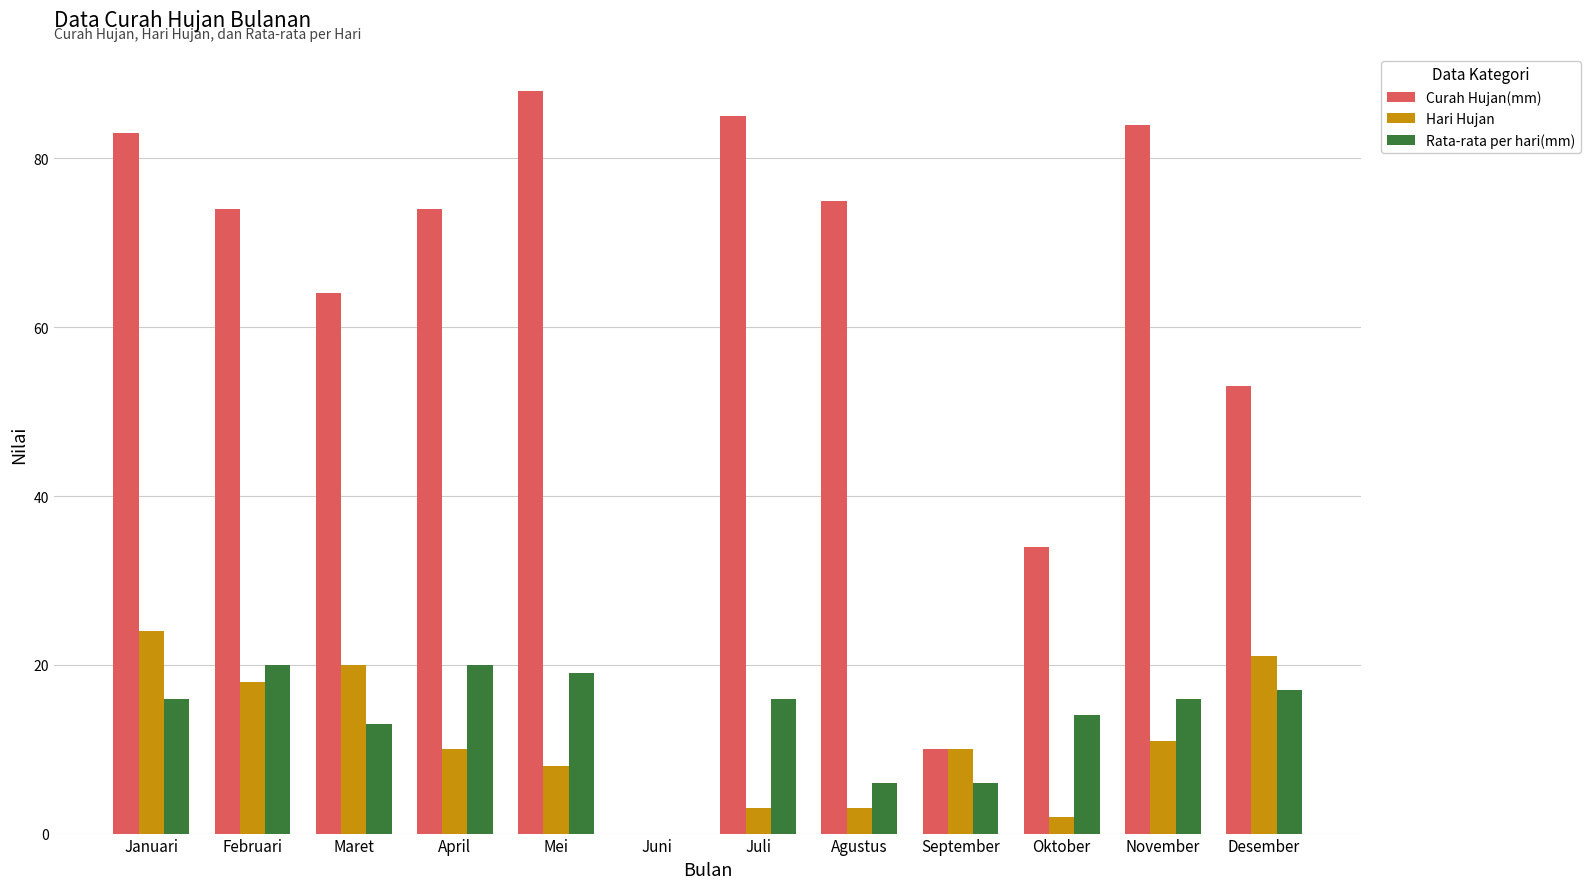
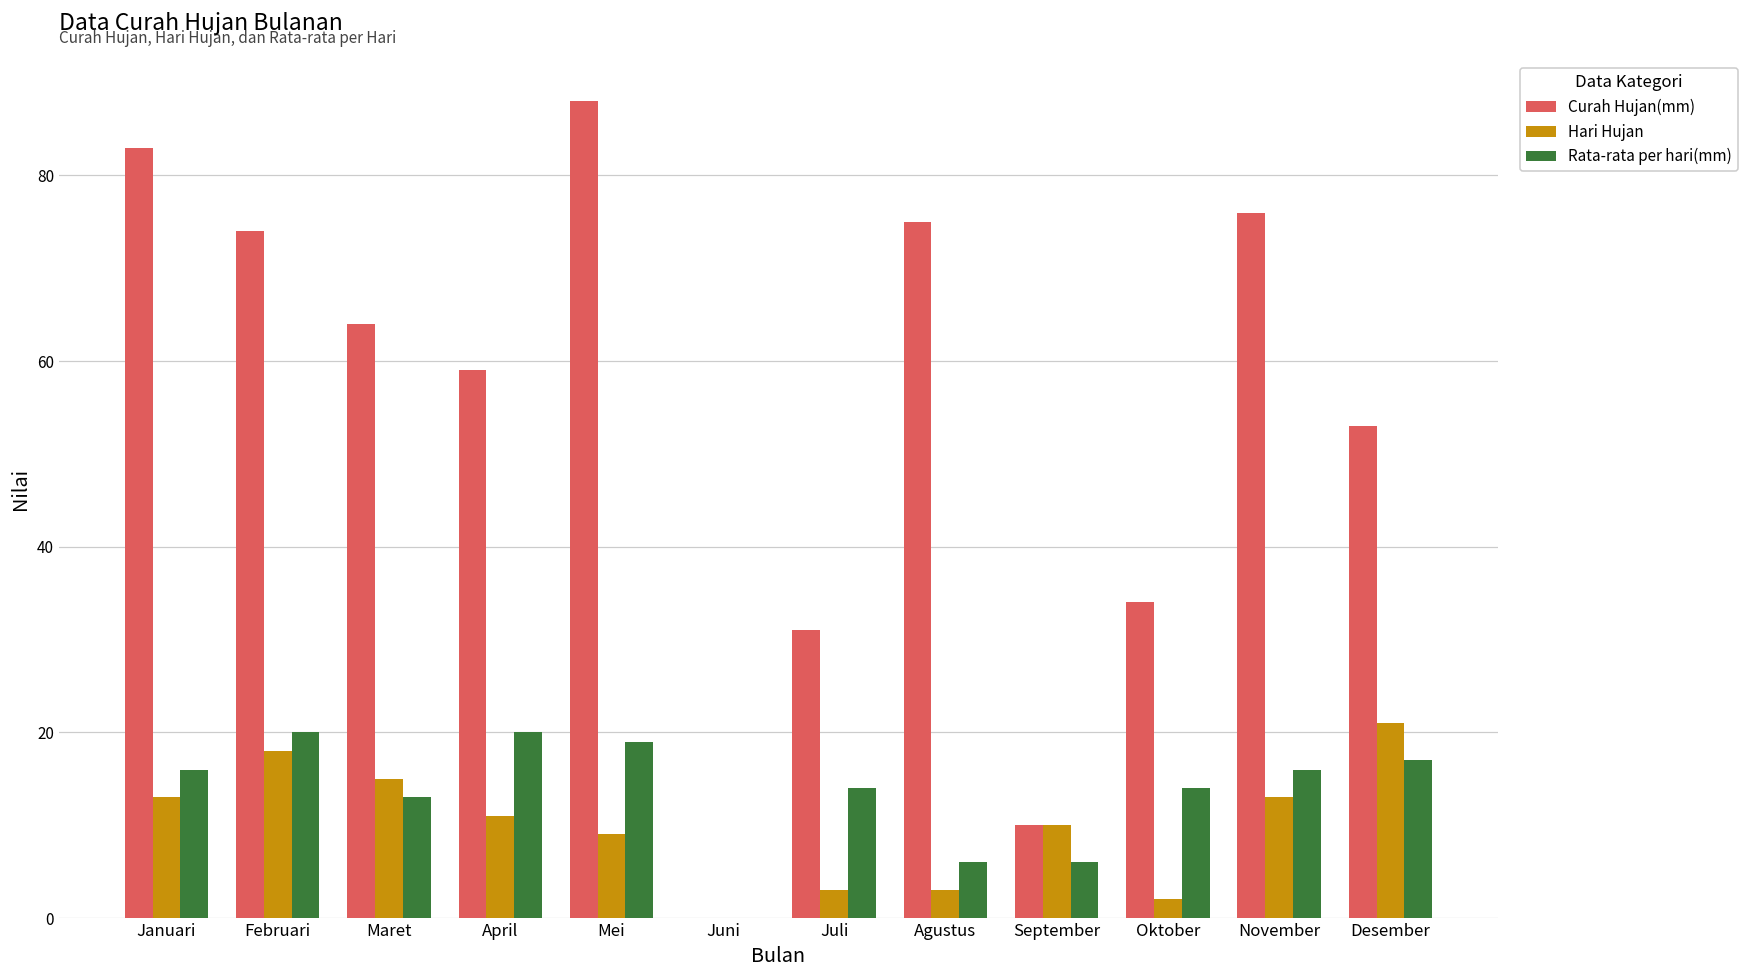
Hari Hujan, Januari: 24 -> 13
Hari Hujan, Maret: 20 -> 15
Curah Hujan(mm), April: 74 -> 59
Hari Hujan, April: 10 -> 11
Hari Hujan, Mei: 8 -> 9
Curah Hujan(mm), Juli: 85 -> 31
Rata-rata per hari(mm), Juli: 16 -> 14
Curah Hujan(mm), November: 84 -> 76
Hari Hujan, November: 11 -> 13
